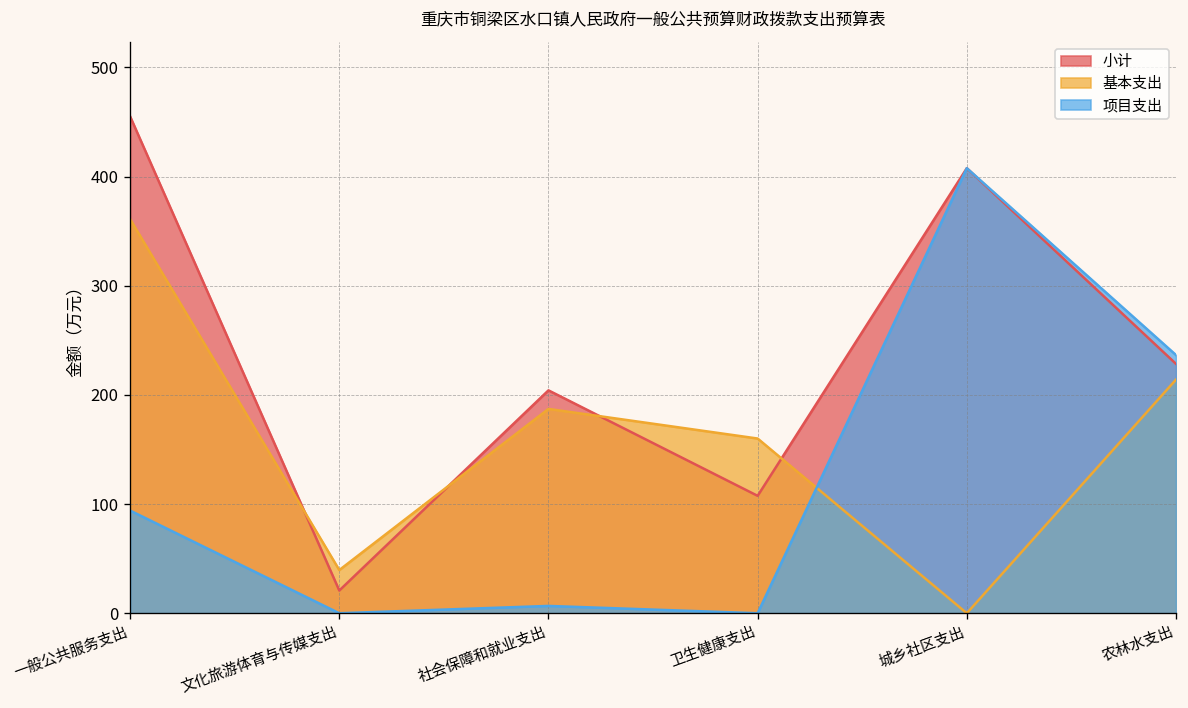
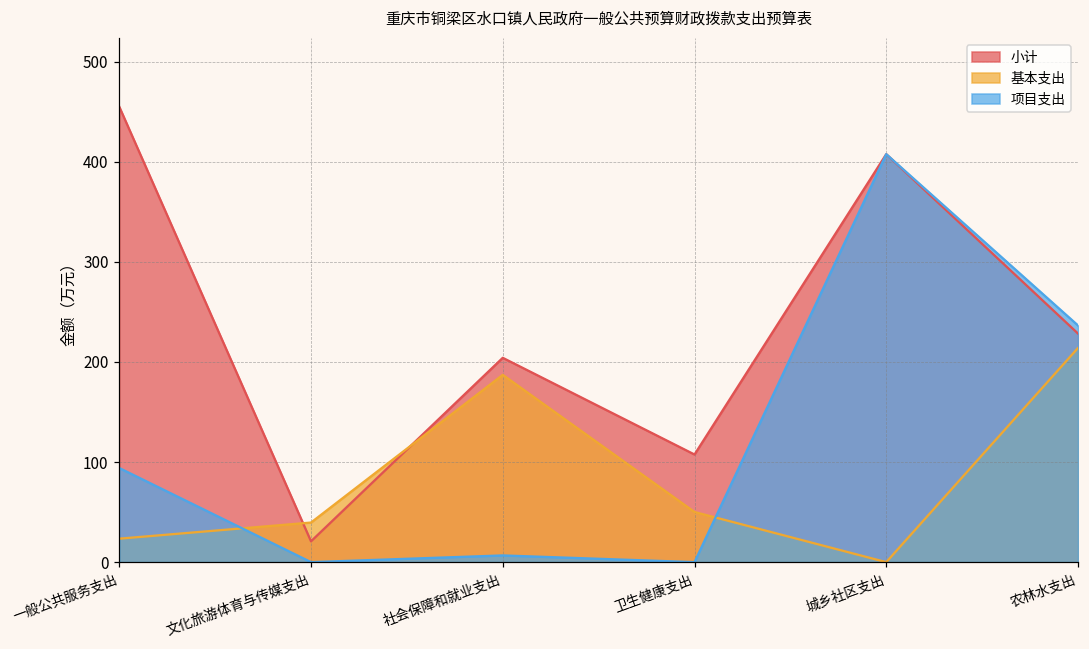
基本支出, 一般公共服务支出: 360 -> 20
基本支出, 卫生健康支出: 160 -> 50
